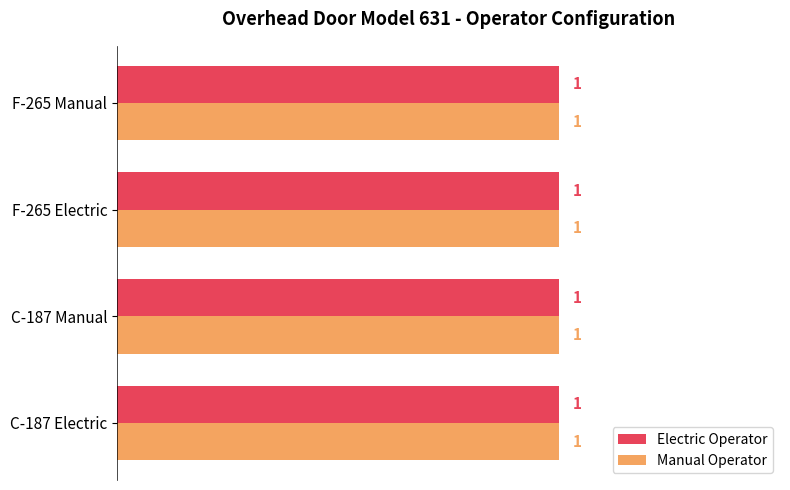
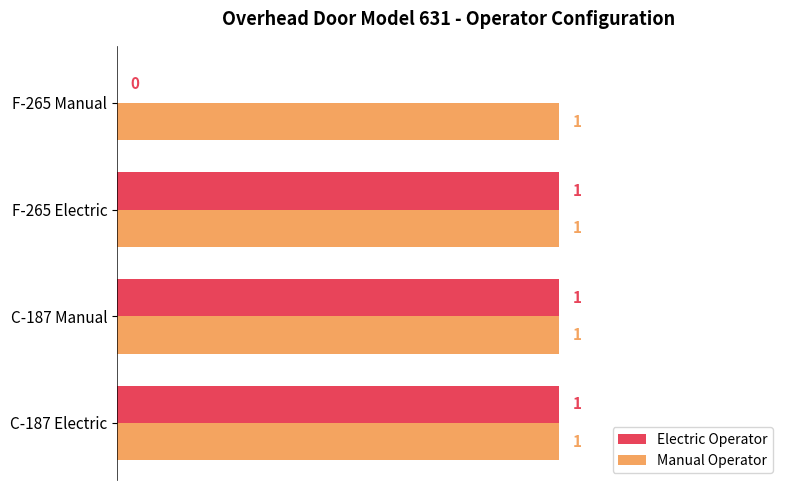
Electric Operator, F-265 Manual: 1 -> 0
